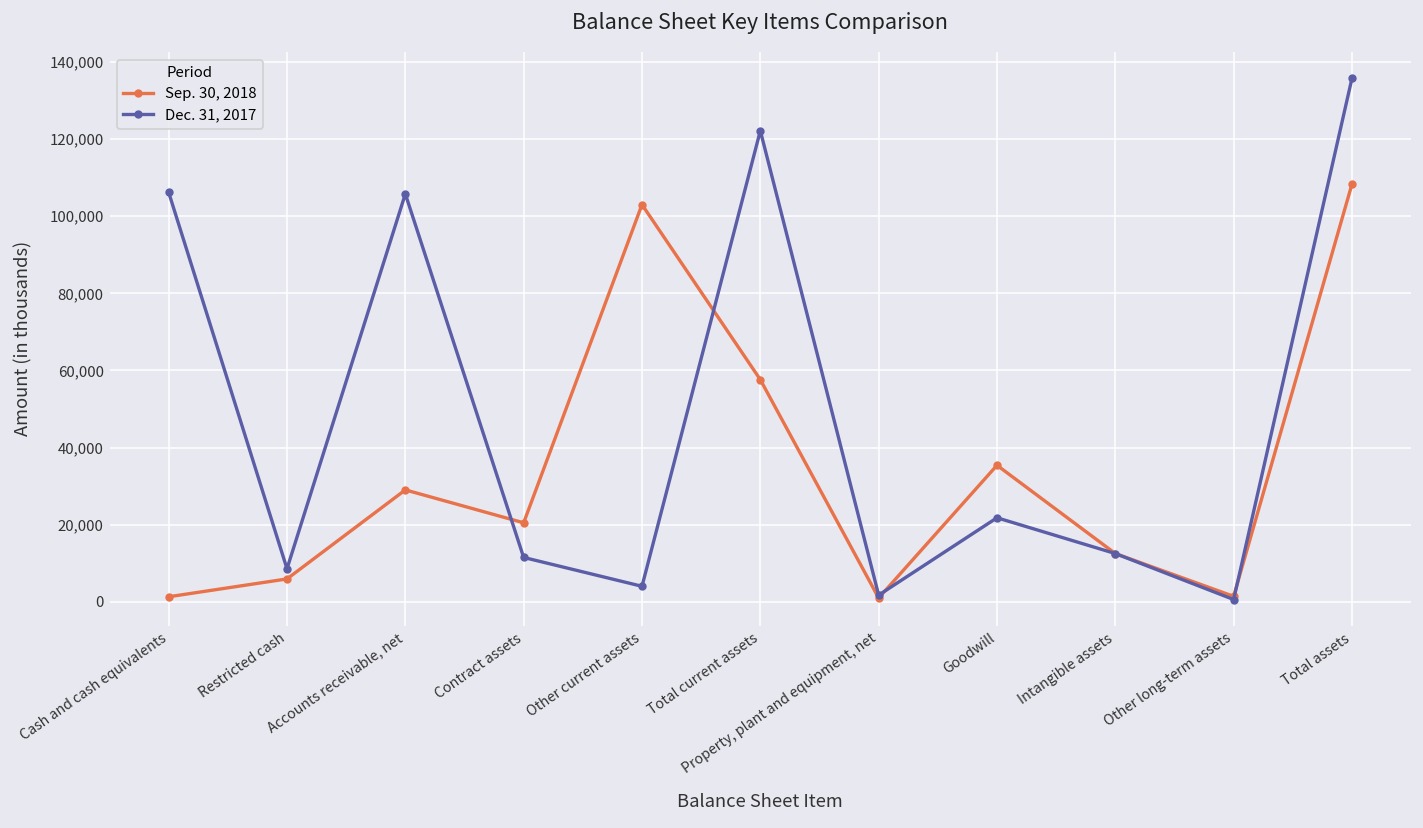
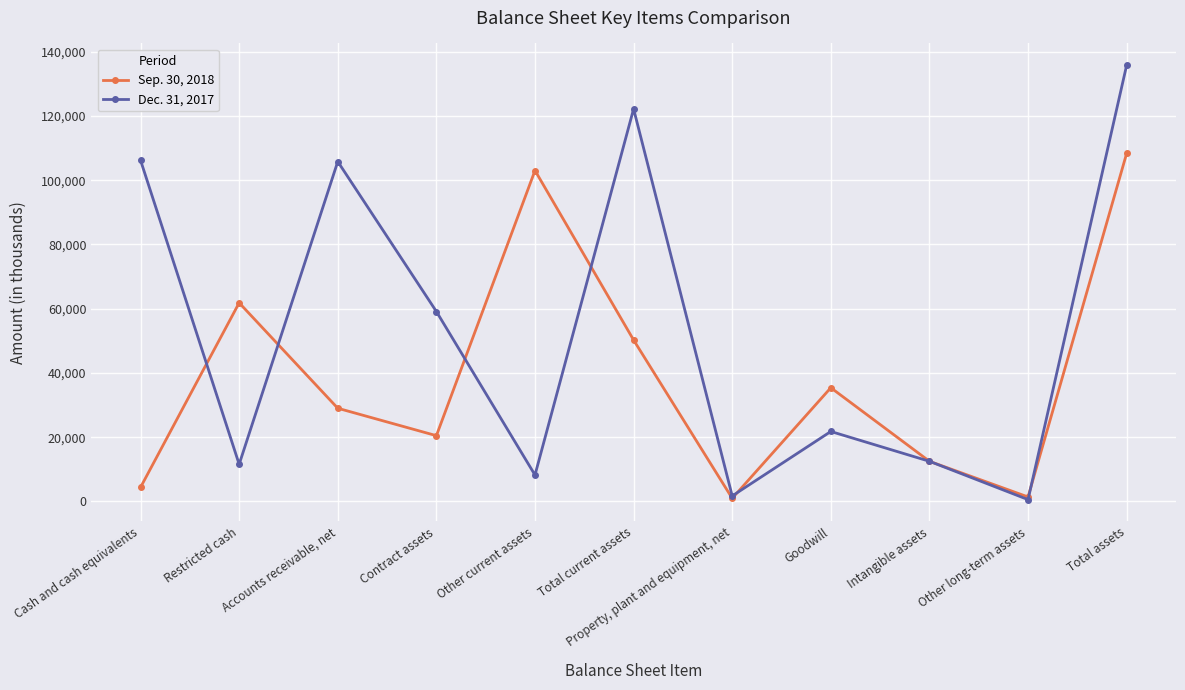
Sep. 30, 2018, Cash and cash equivalents: 1,000 -> 4,000
Sep. 30, 2018, Restricted cash: 6,000 -> 62,000
Dec. 31, 2017, Restricted cash: 9,000 -> 12,000
Dec. 31, 2017, Contract assets: 11,000 -> 59,000
Dec. 31, 2017, Other current assets: 4,000 -> 8,000
Sep. 30, 2018, Total current assets: 58,000 -> 50,000
